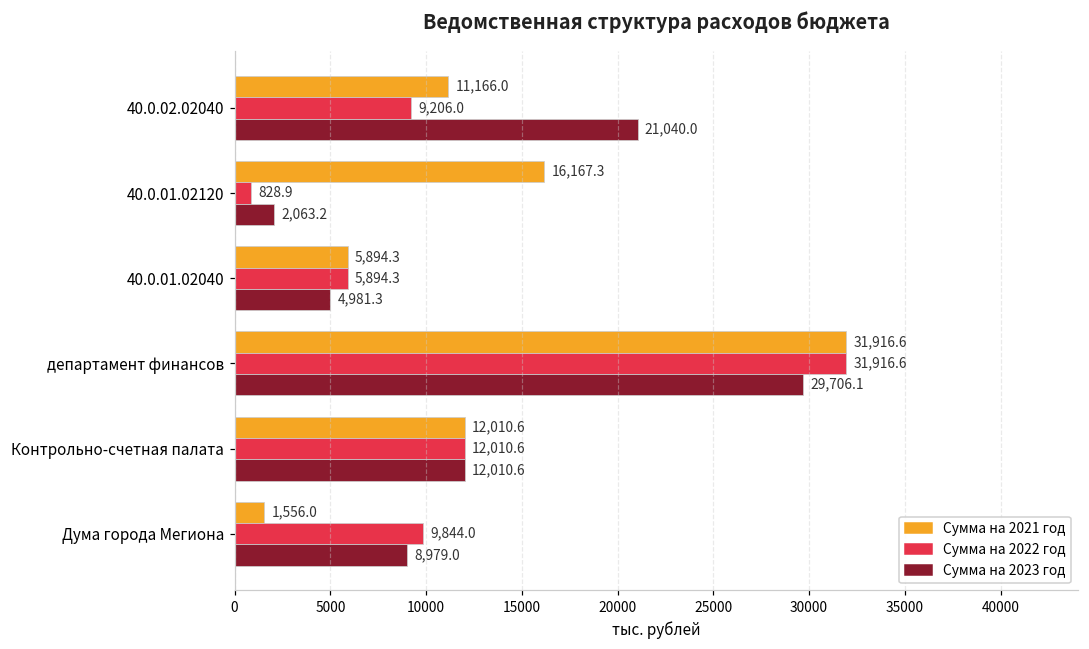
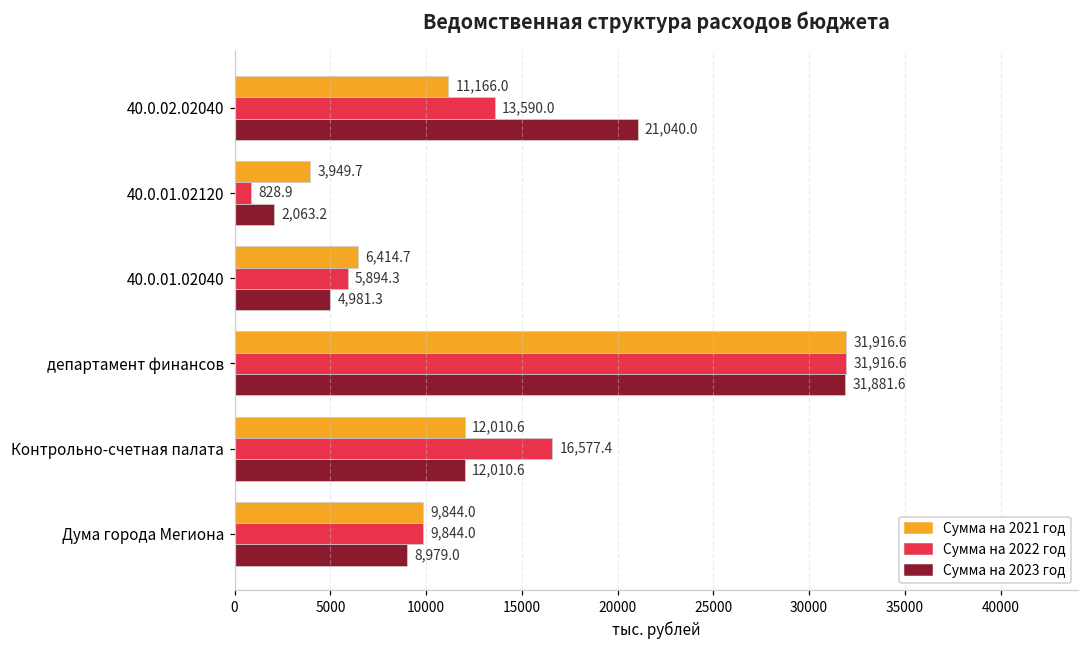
Сумма на 2022 год, 40.0.02.02040: 9,206.0 -> 13,590.0
Сумма на 2021 год, 40.0.01.02120: 16,167.3 -> 3,949.7
Сумма на 2021 год, 40.0.01.02040: 5,894.3 -> 6,414.7
Сумма на 2023 год, департамент финансов: 29,706.1 -> 31,881.6
Сумма на 2022 год, Контрольно-счетная палата: 12,010.6 -> 16,577.4
Сумма на 2021 год, Дума города Мегиона: 1,556.0 -> 9,844.0
